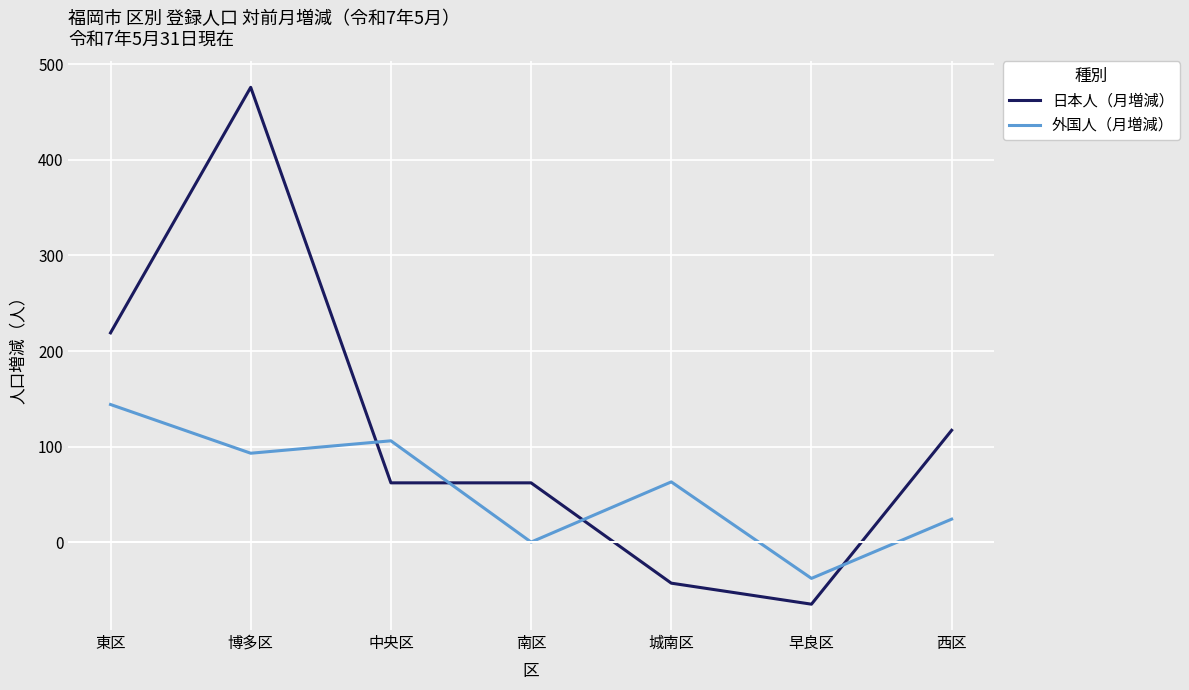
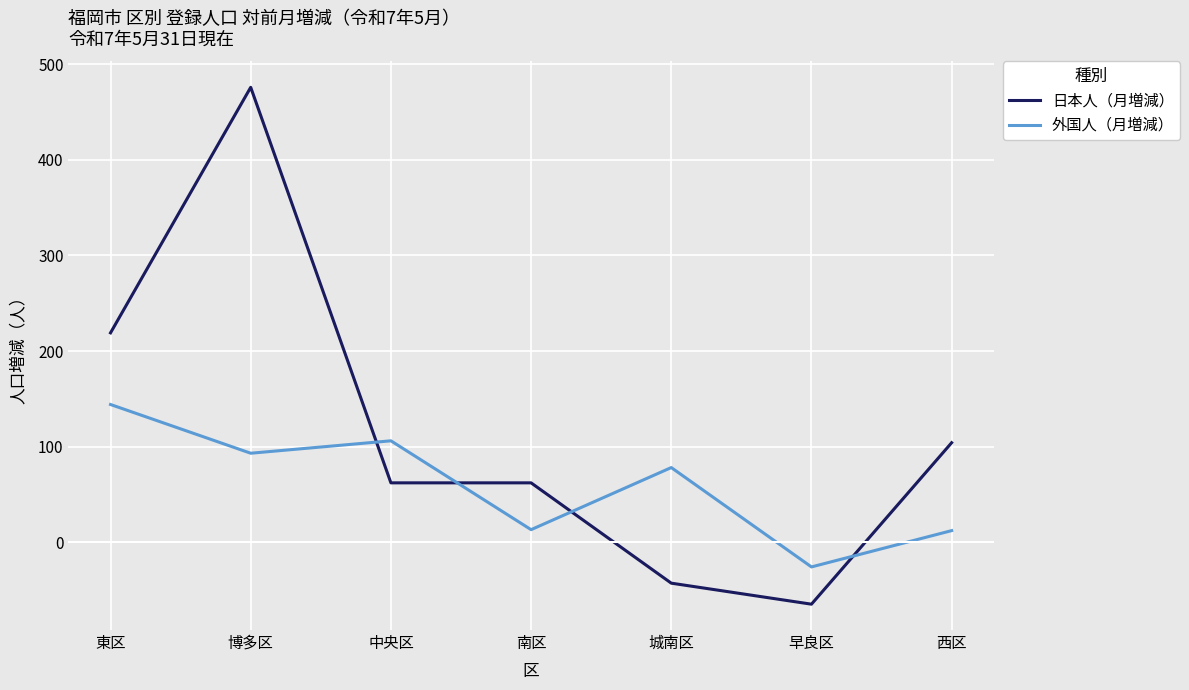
外国人（月増減）, 南区: 0 -> 10
外国人（月増減）, 城南区: 60 -> 80
外国人（月増減）, 早良区: -40 -> -30
日本人（月増減）, 西区: 120 -> 100
外国人（月増減）, 西区: 20 -> 10
